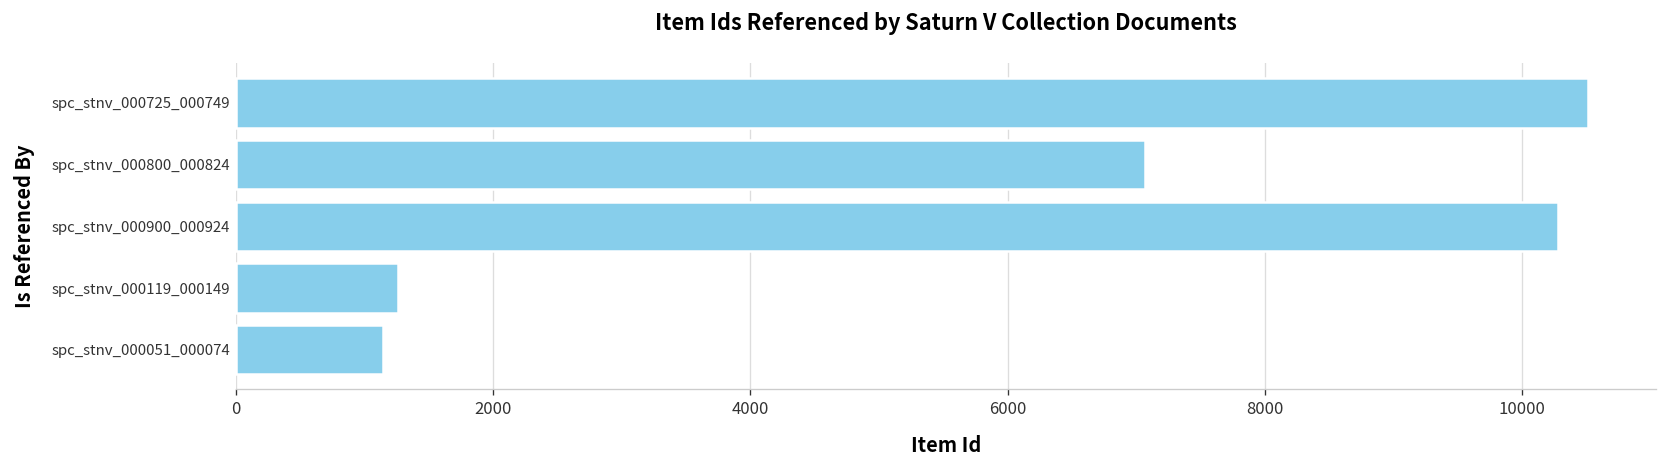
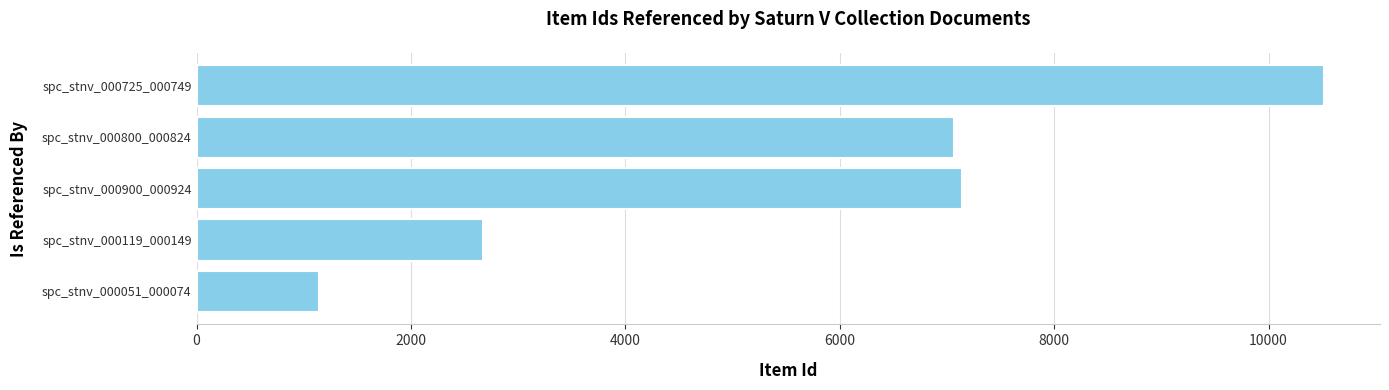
spc_stnv_000900_000924: 10280 -> 7140
spc_stnv_000119_000149: 1260 -> 2670
